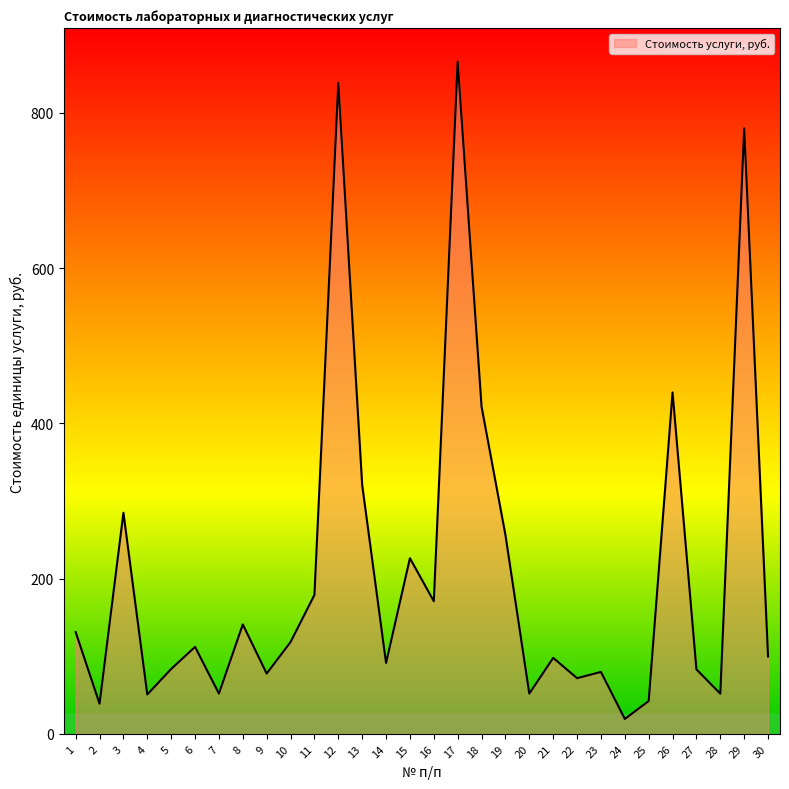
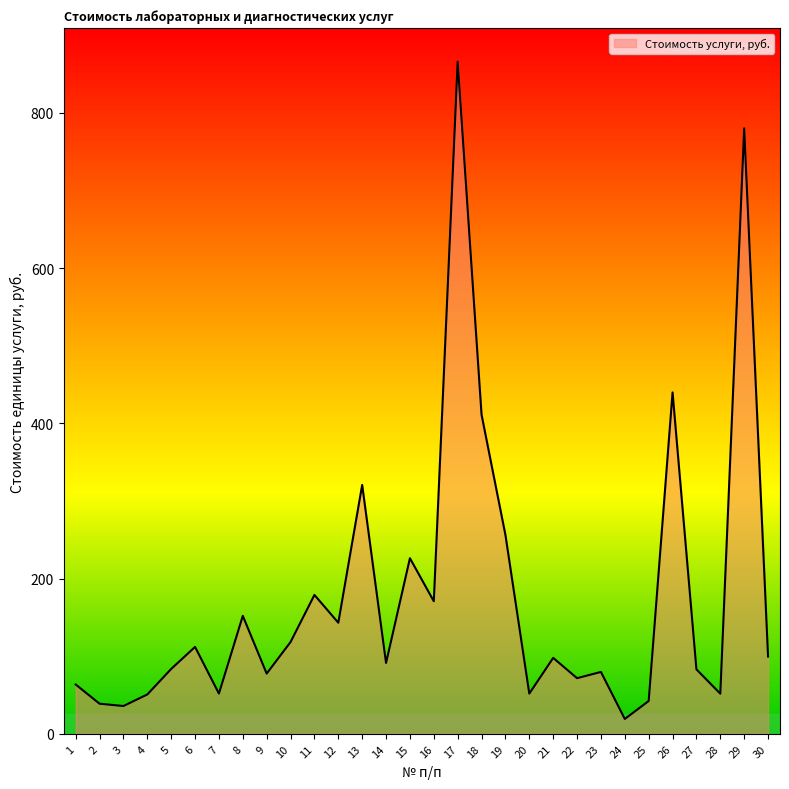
1: 130 -> 60
3: 280 -> 40
8: 140 -> 150
12: 840 -> 140
18: 420 -> 410
